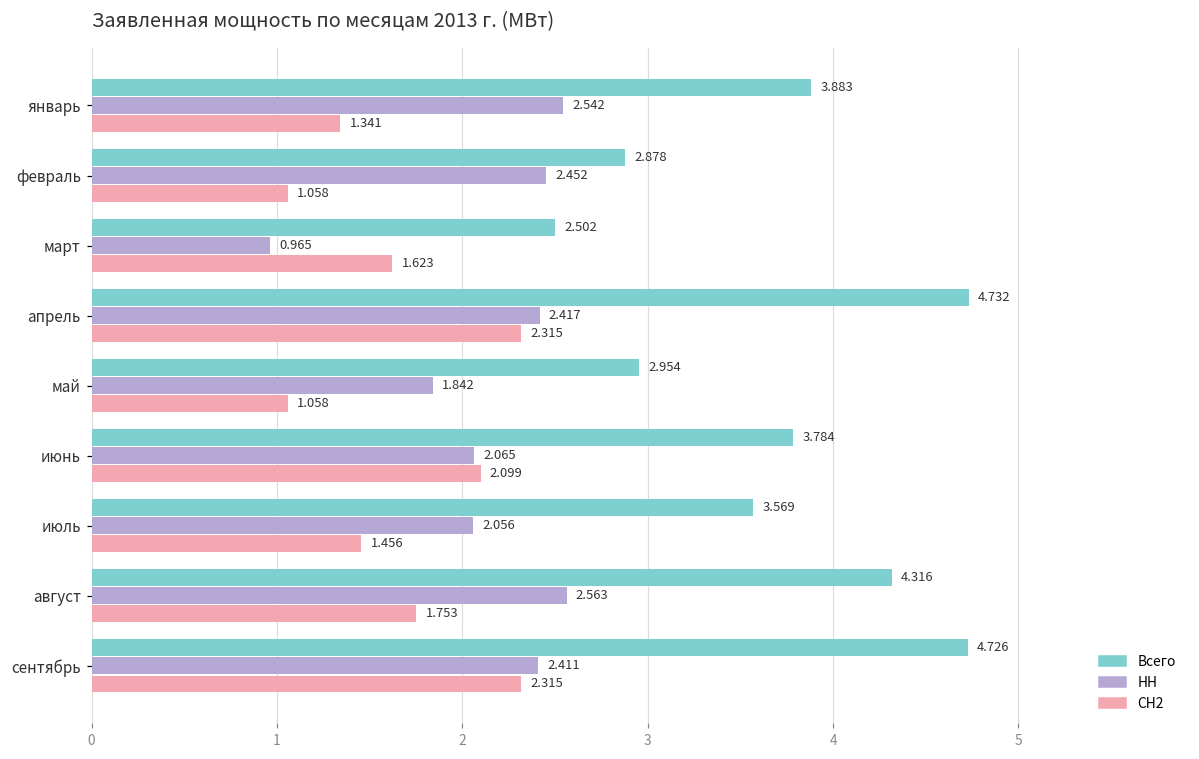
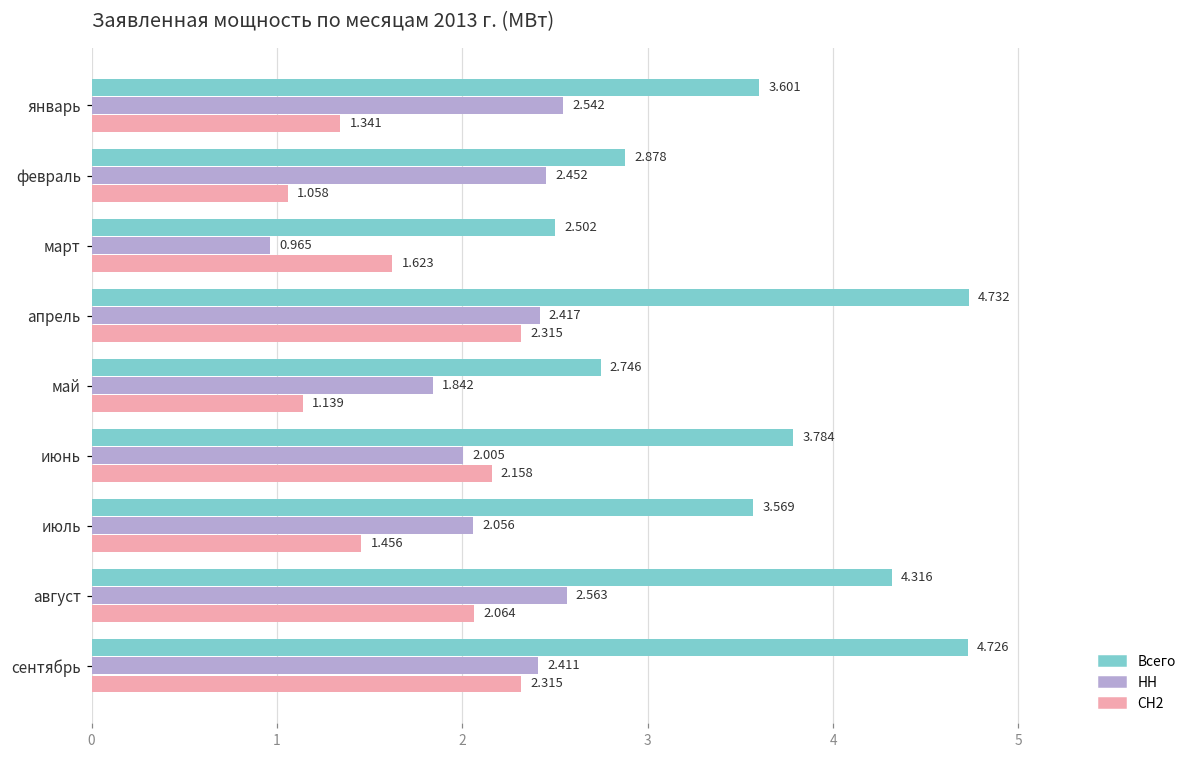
Всего, январь: 3.883 -> 3.601
Всего, май: 2.954 -> 2.746
СН2, май: 1.058 -> 1.139
НН, июнь: 2.065 -> 2.005
СН2, июнь: 2.099 -> 2.158
СН2, август: 1.753 -> 2.064
